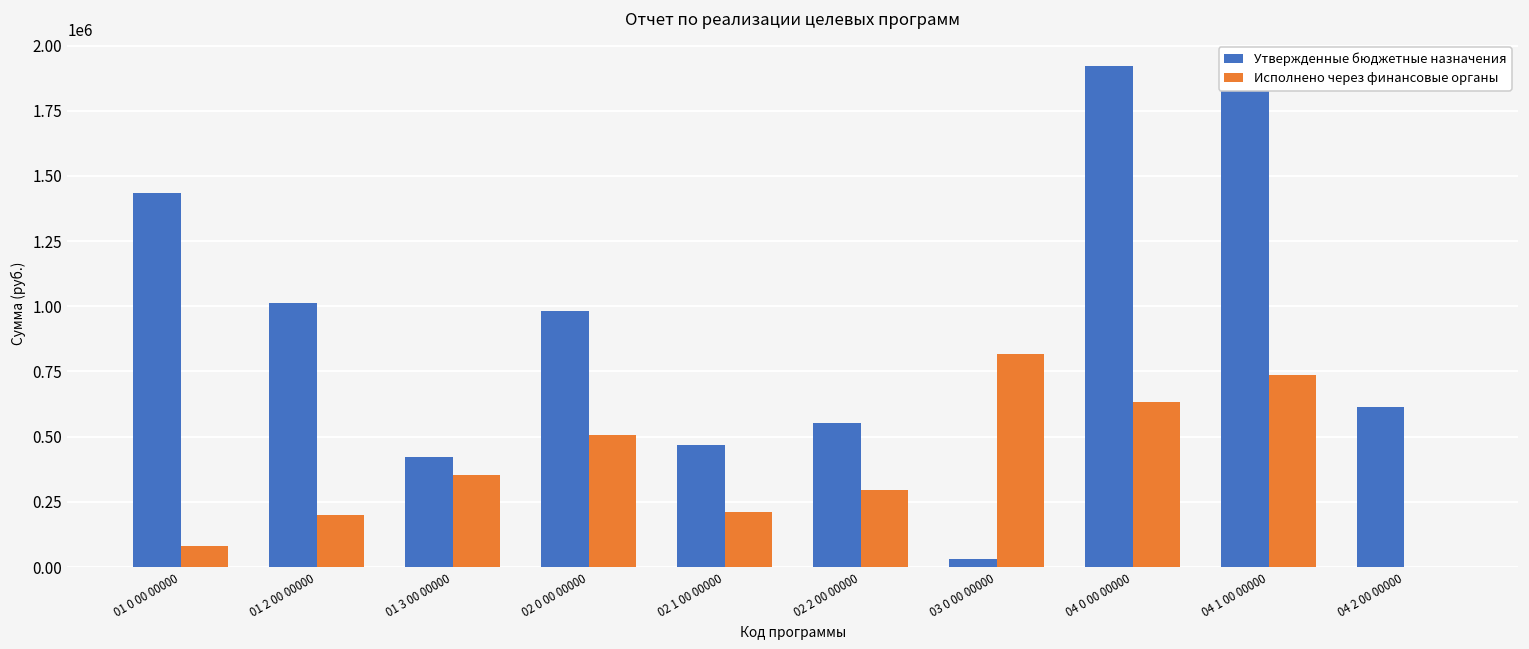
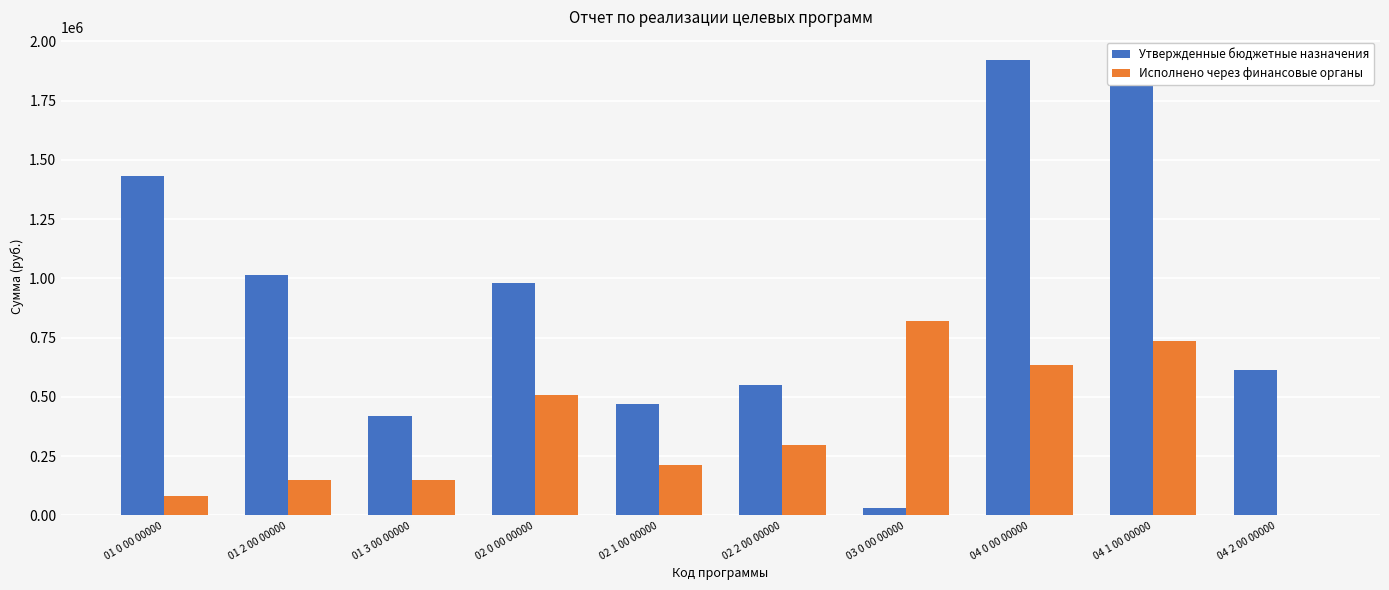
Исполнено через финансовые органы, 01 2 00 00000: 200000 -> 150000
Исполнено через финансовые органы, 01 3 00 00000: 350000 -> 150000
